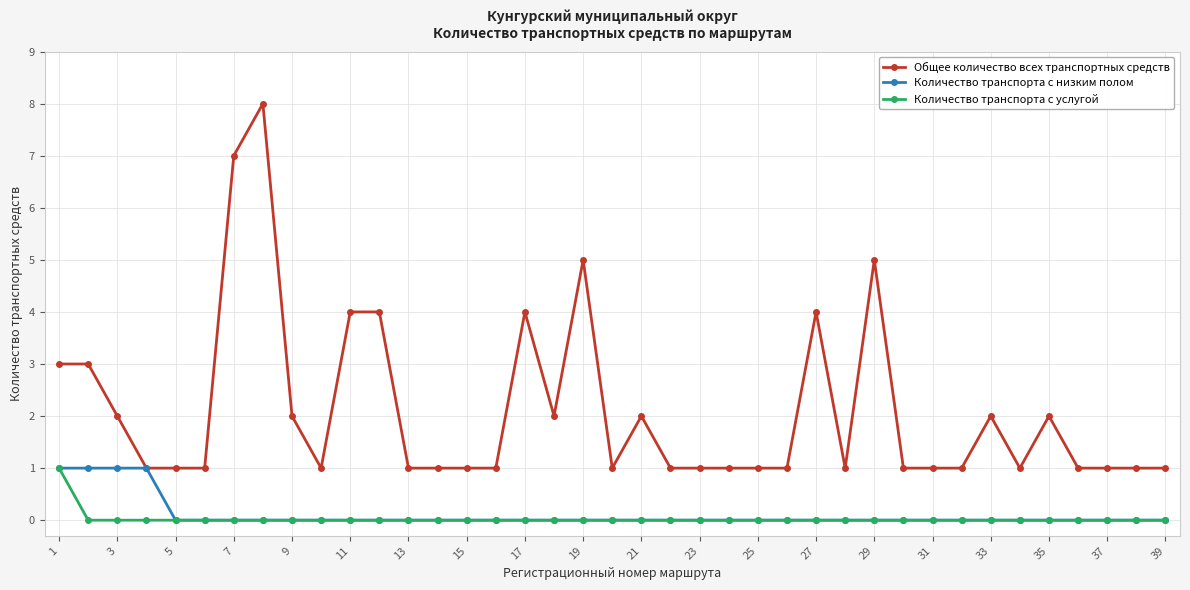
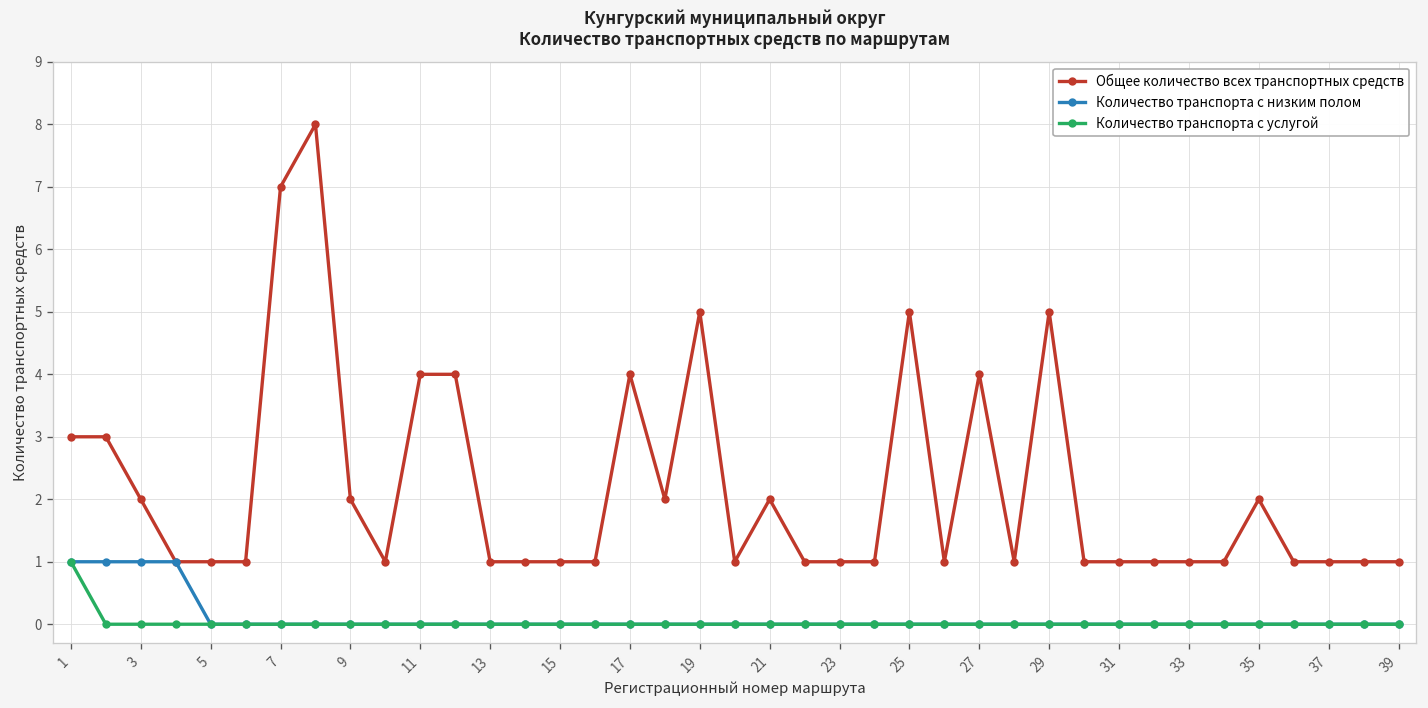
Общее количество всех транспортных средств, 25: 1 -> 5
Общее количество всех транспортных средств, 33: 2 -> 1
